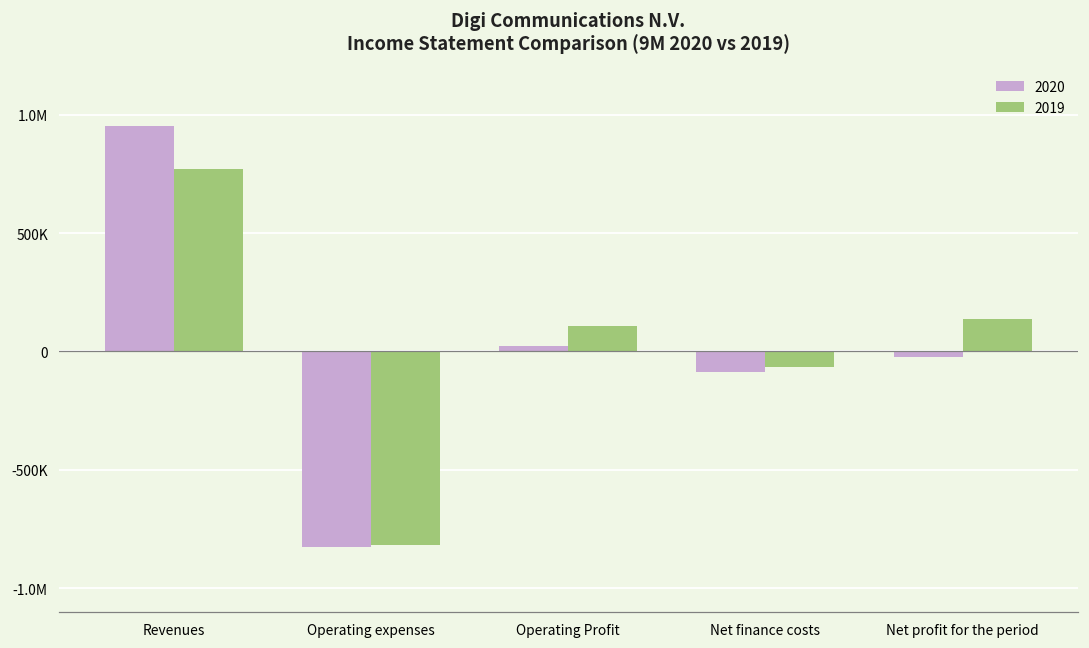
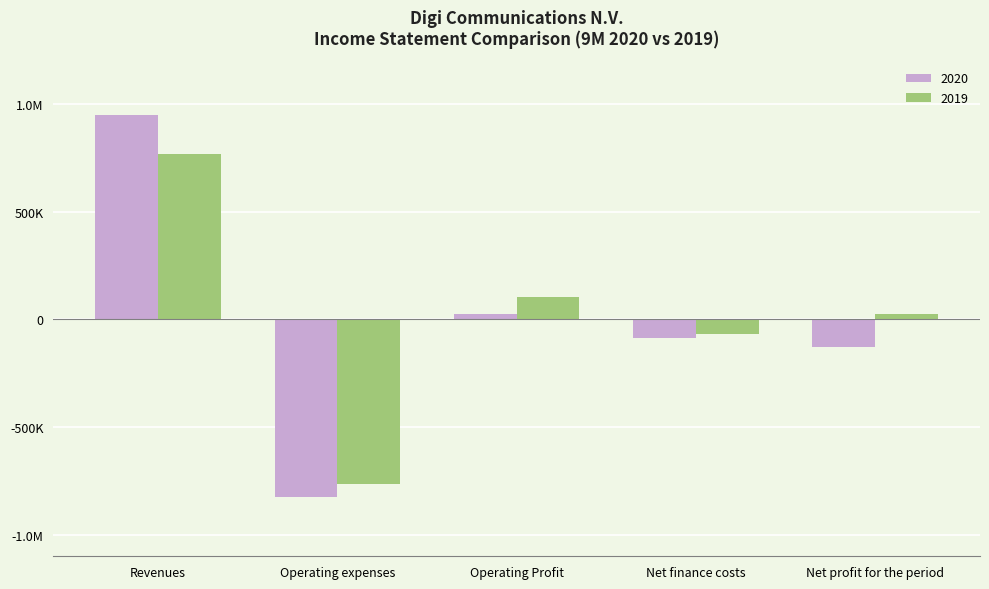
2019, Operating expenses: -820000 -> -770000
2020, Net profit for the period: -20000 -> -130000
2019, Net profit for the period: 140000 -> 20000
